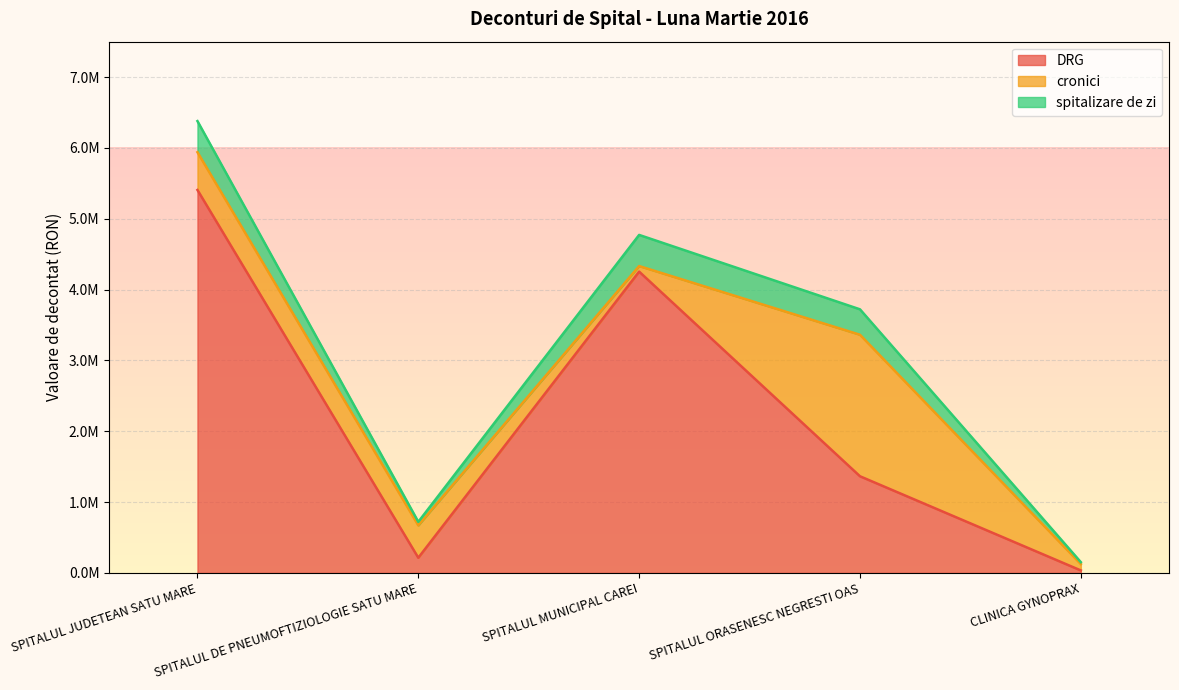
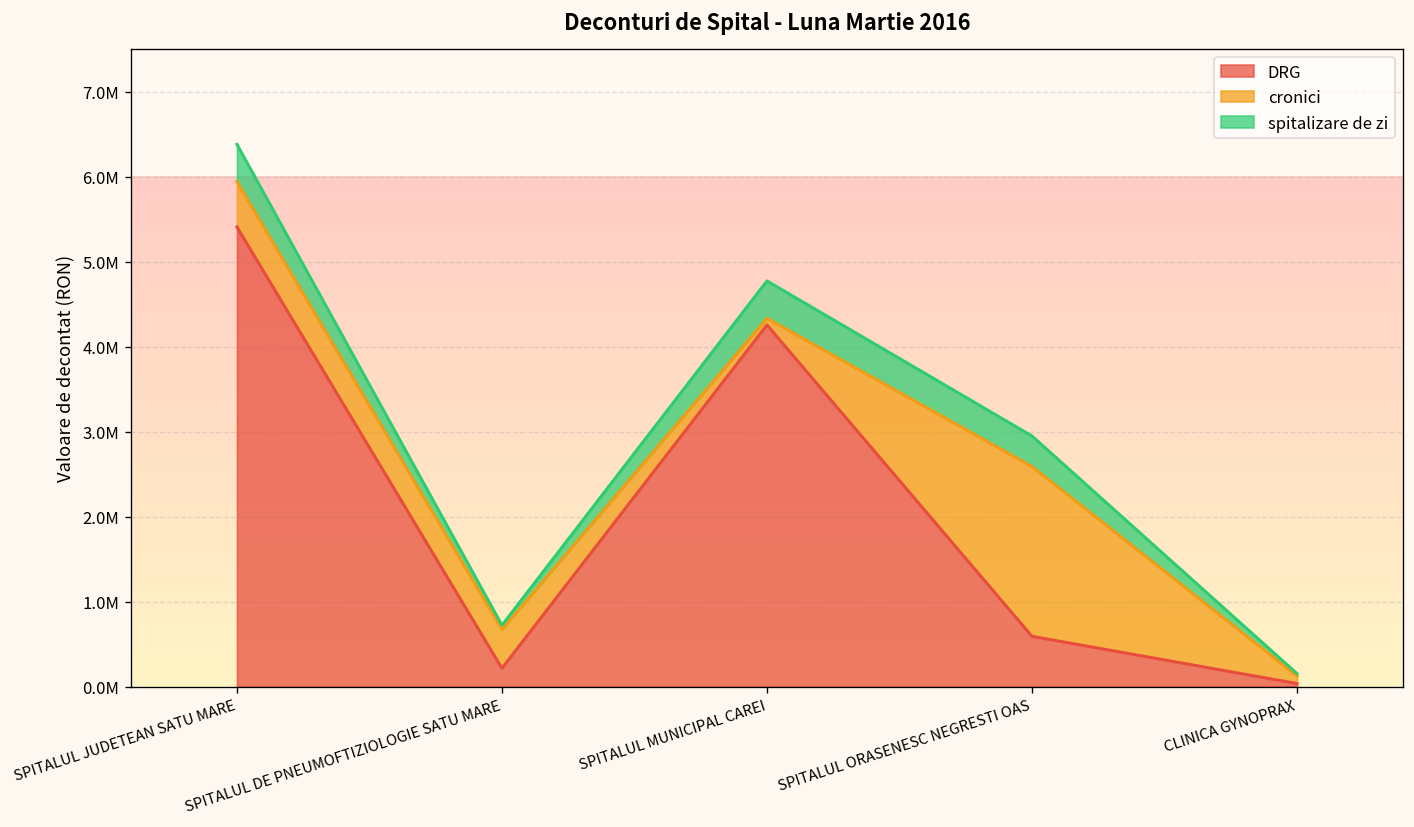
DRG, SPITALUL ORASENESC NEGRESTI OAS: 1400000 -> 600000
